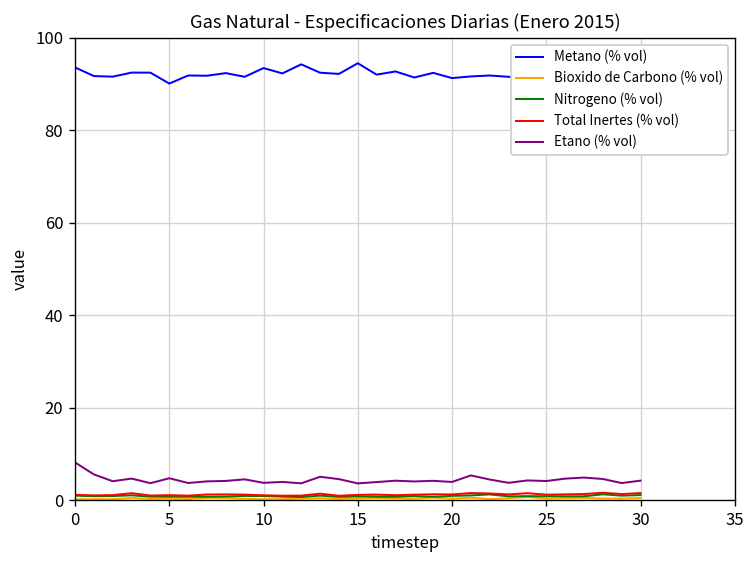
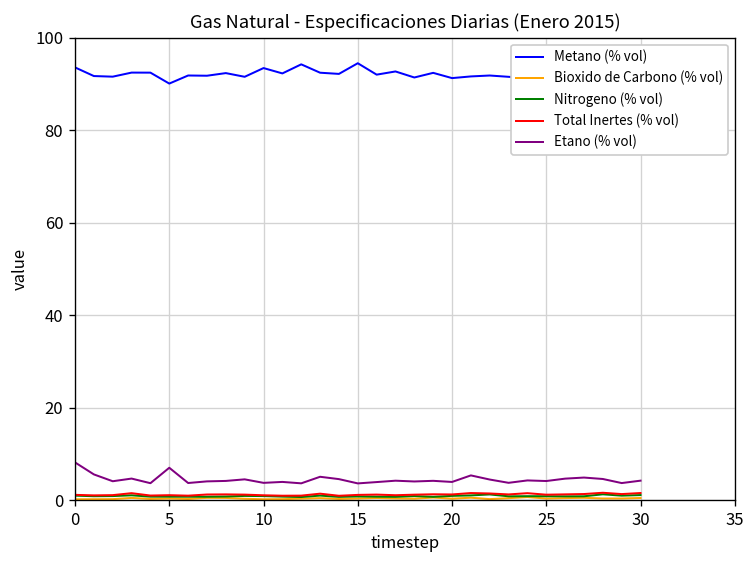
Etano (% vol), 5: 5 -> 7
